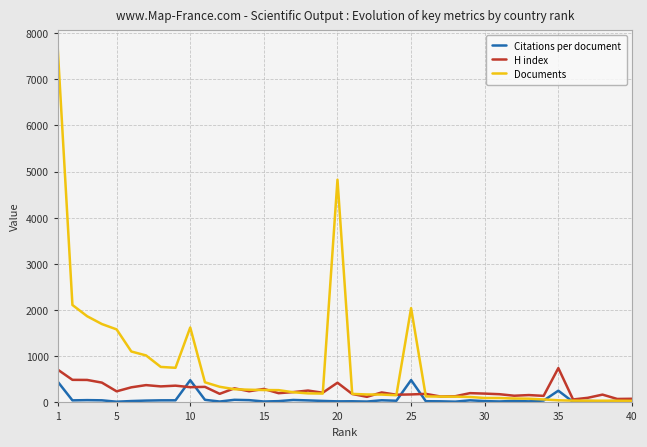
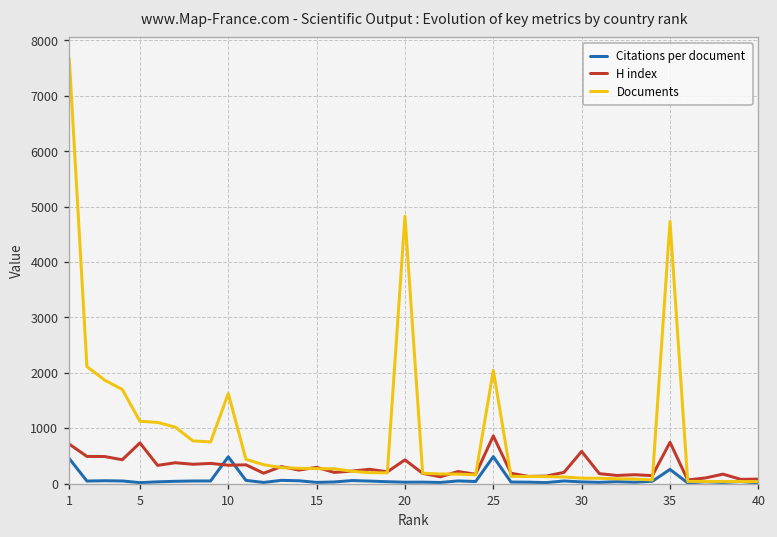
H index, 5: 200 -> 700
Documents, 5: 1600 -> 1100
H index, 25: 200 -> 900
H index, 30: 200 -> 600
Documents, 35: 0 -> 4700
